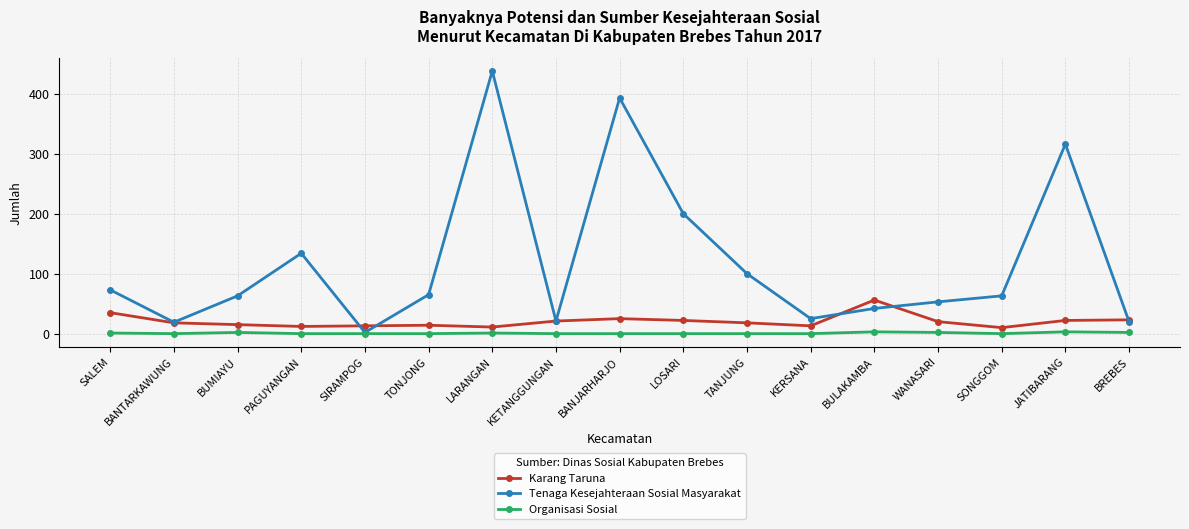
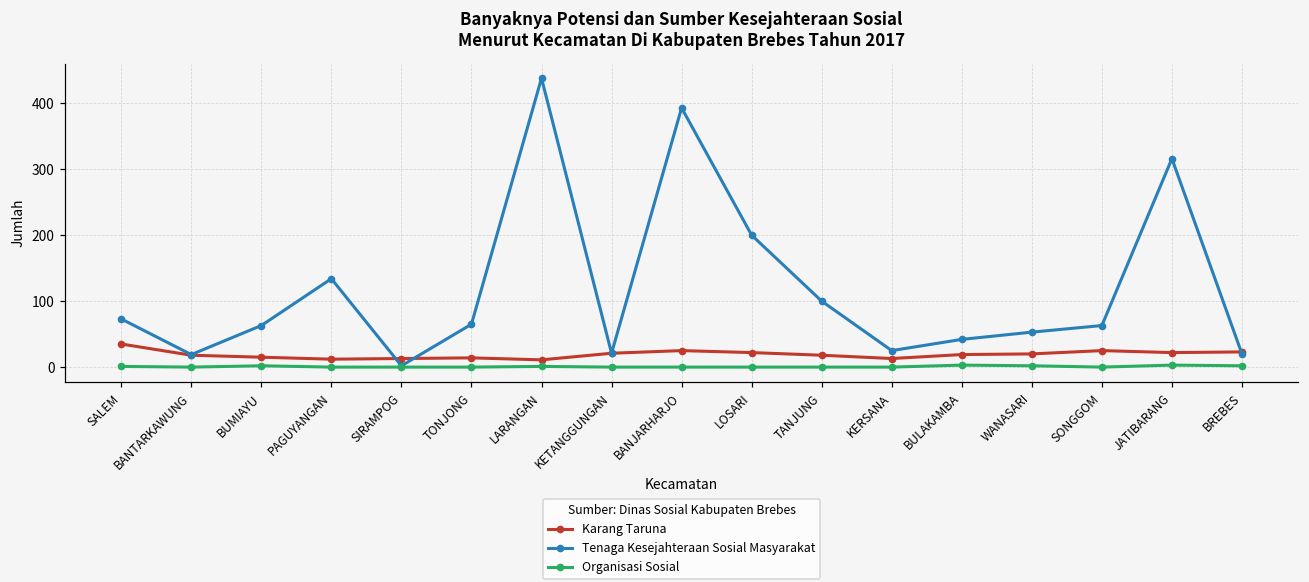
Karang Taruna, BULAKAMBA: 60 -> 20
Karang Taruna, SONGGOM: 10 -> 30
